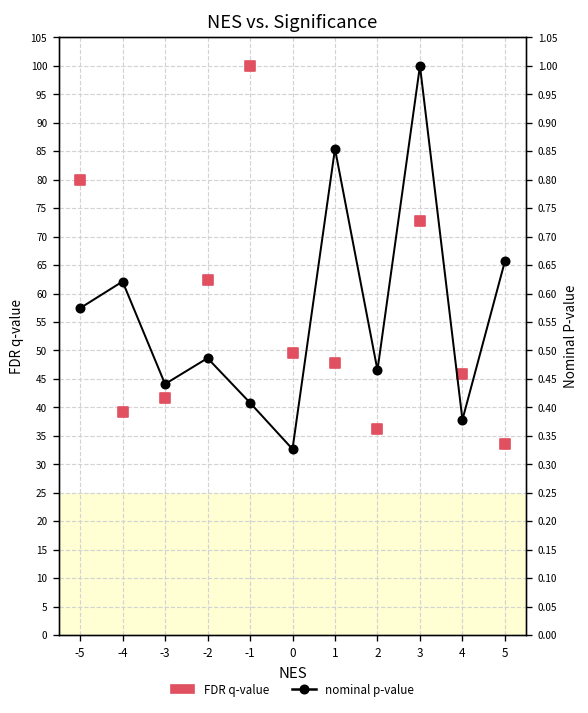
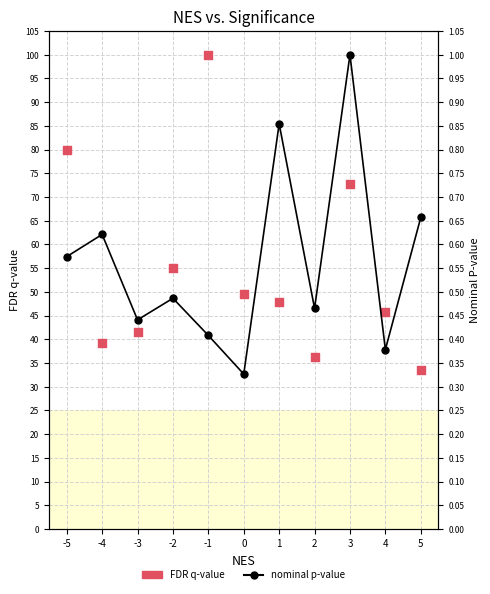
FDR q-value, -2: 62 -> 55
